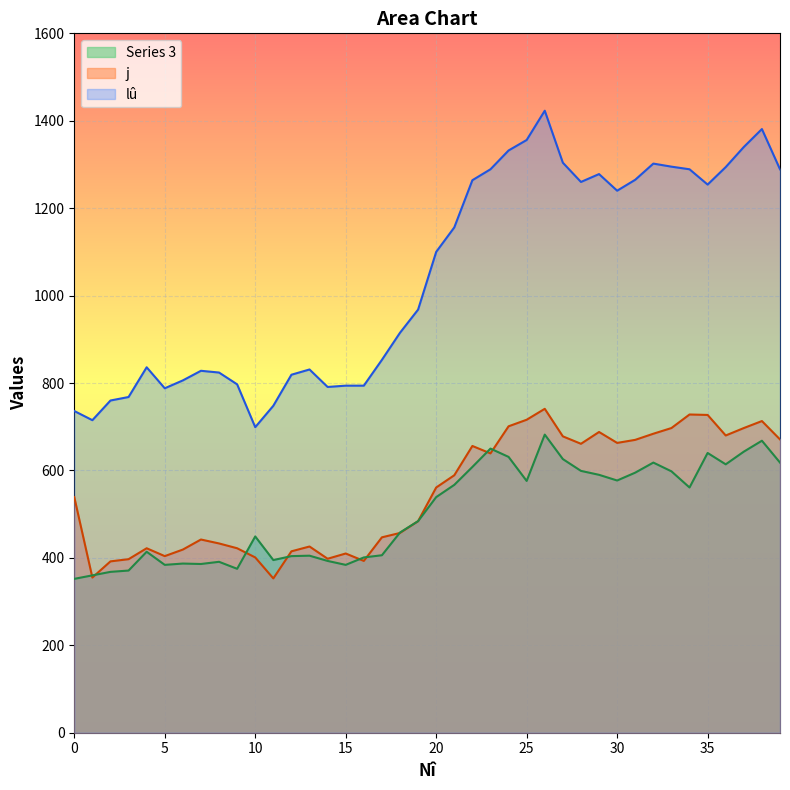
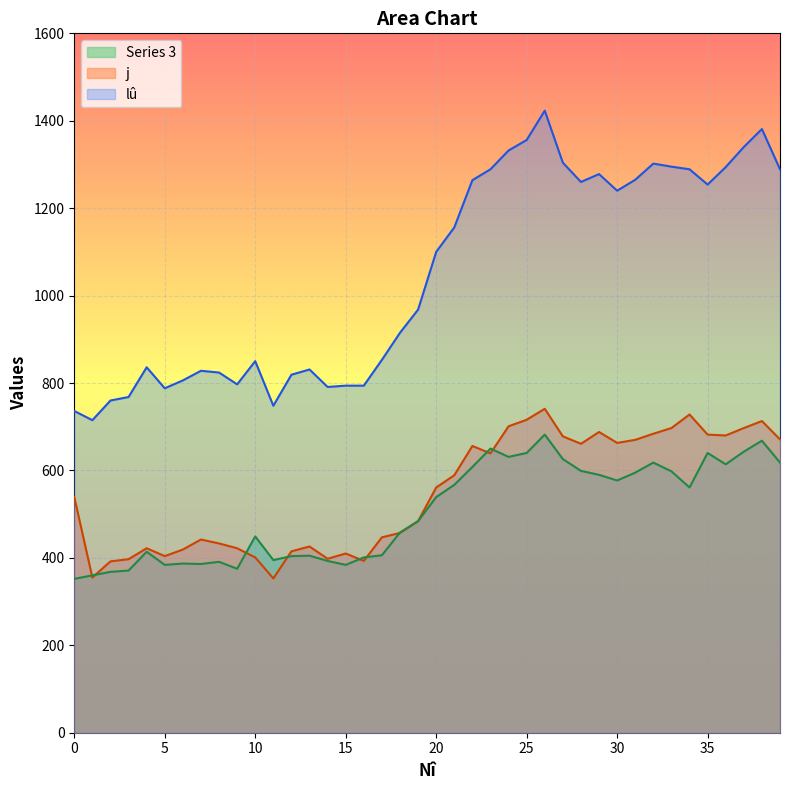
lû, 10: 700 -> 850
Series 3, 25: 580 -> 640
j, 35: 730 -> 680
